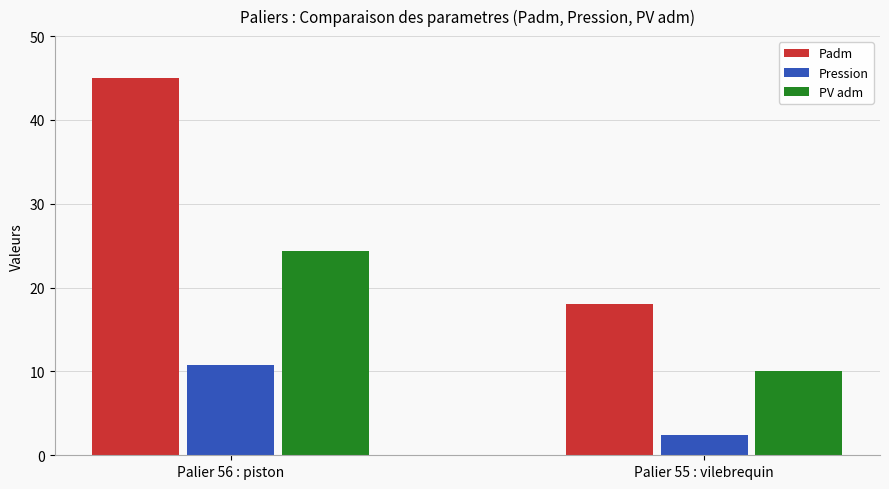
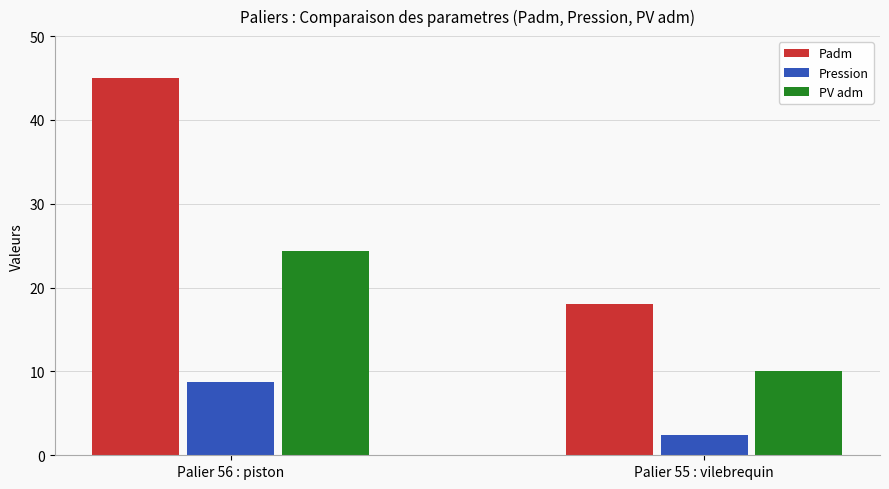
Pression, Palier 56 : piston: 11 -> 9
